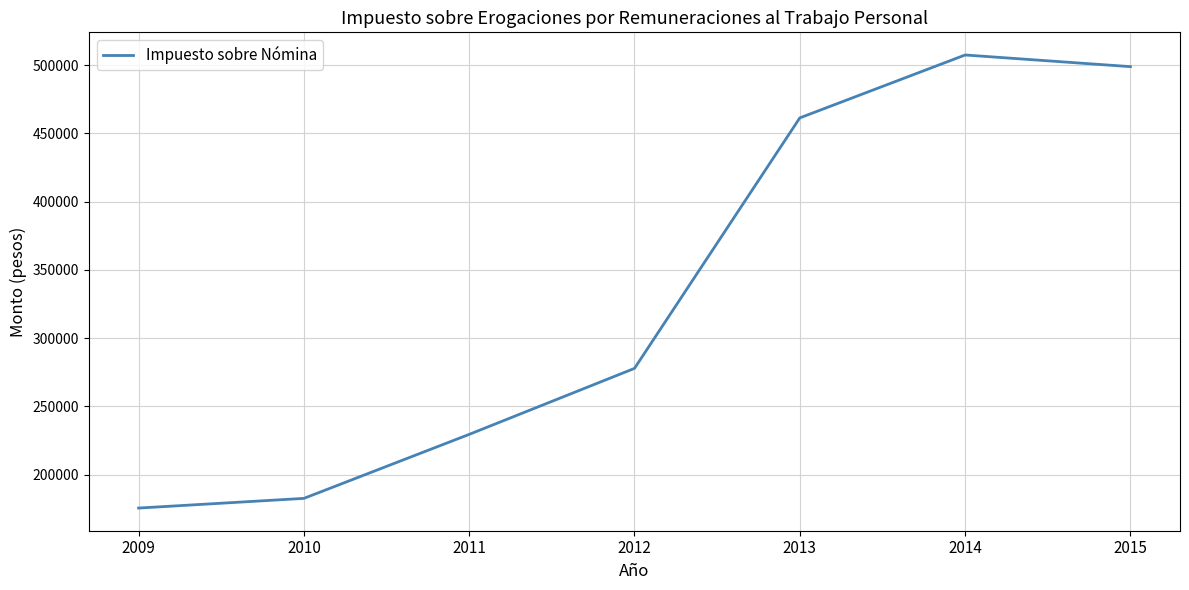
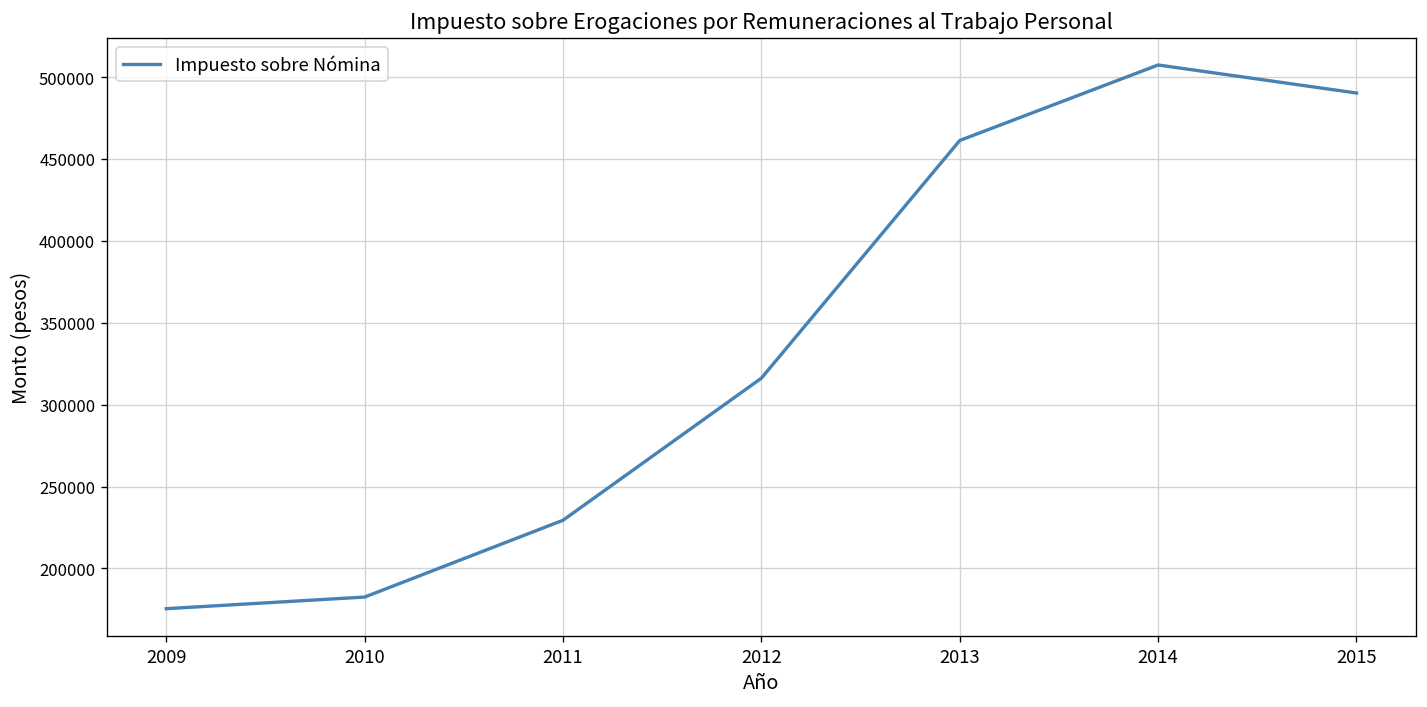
2012: 278000 -> 316000
2015: 499000 -> 490000
